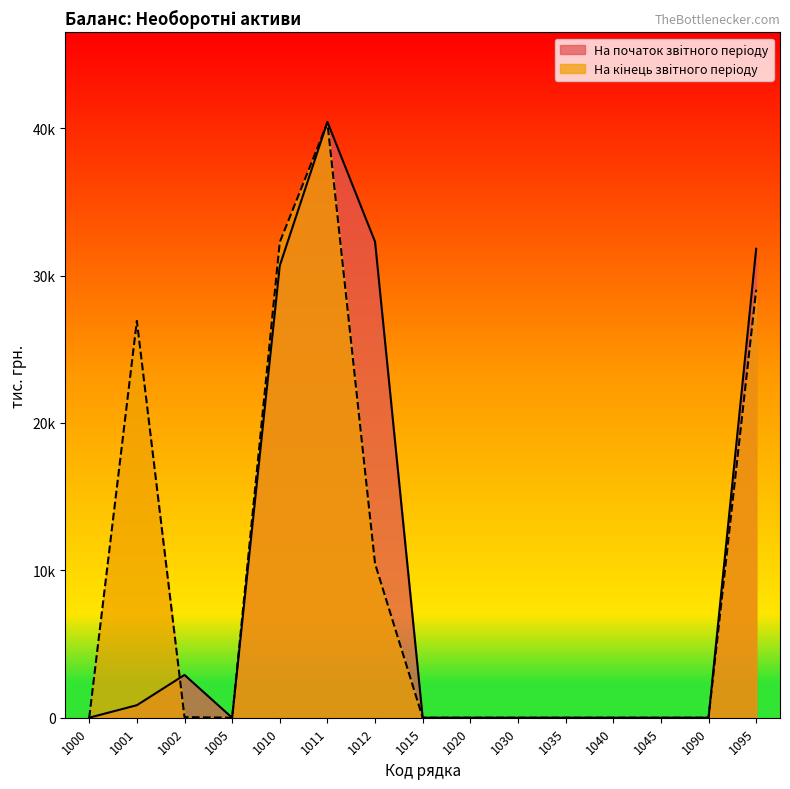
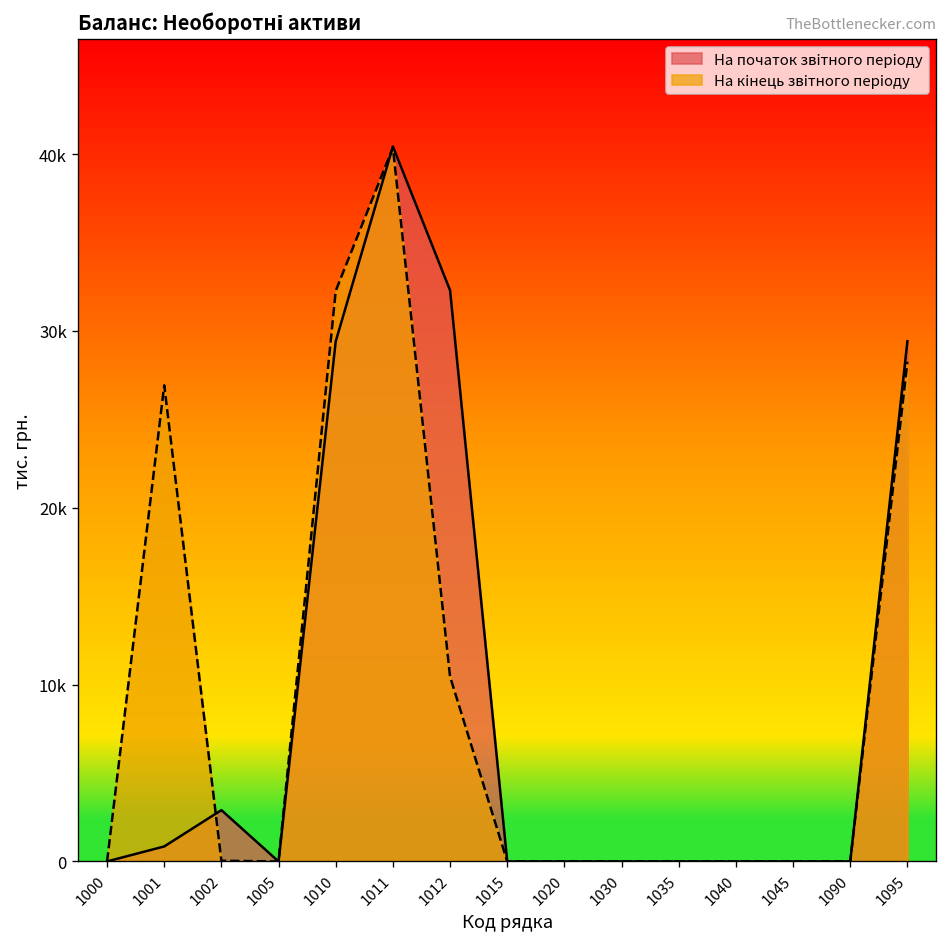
На початок звiтного перiоду, 1010: 30700 -> 29400
На початок звiтного перiоду, 1095: 31800 -> 29400
На кiнець звiтного перiоду, 1095: 29000 -> 28300
